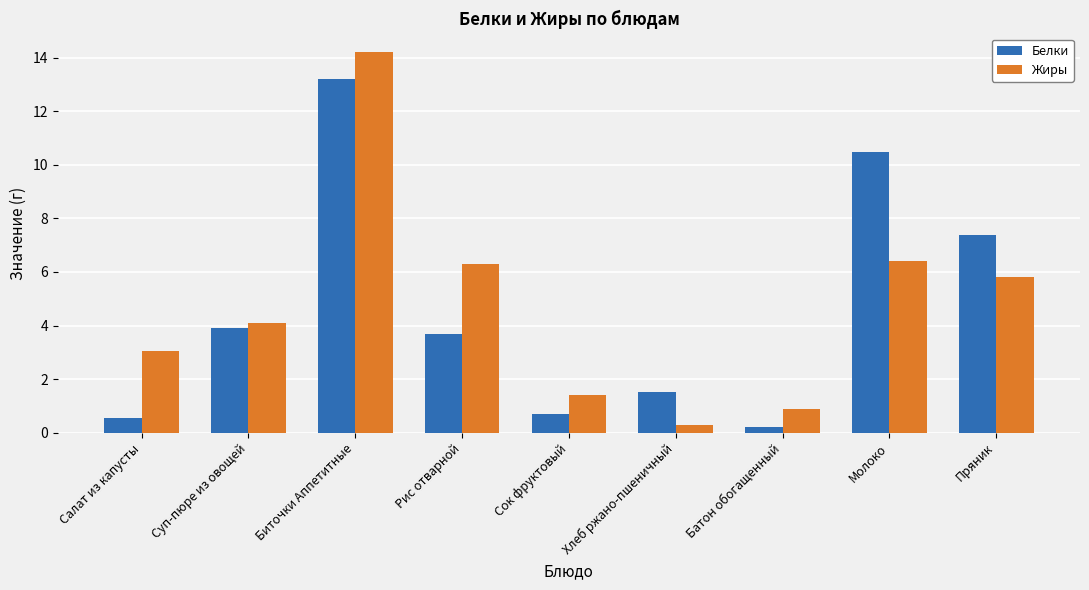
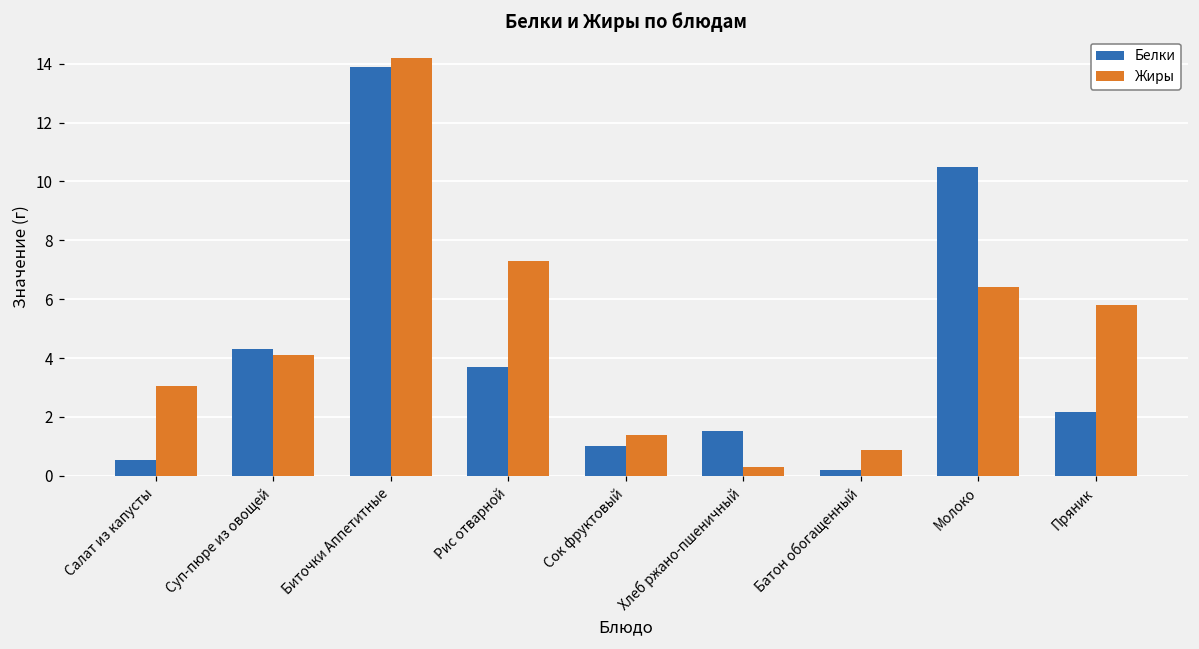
Белки, Суп-пюре из овощей: 3.9 -> 4.3
Белки, Биточки Аппетитные: 13.2 -> 13.9
Жиры, Рис отварной: 6.3 -> 7.3
Белки, Сок фруктовый: 0.7 -> 1.0
Белки, Пряник: 7.4 -> 2.2
